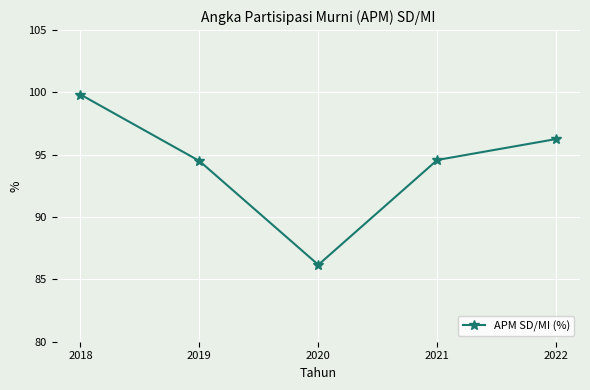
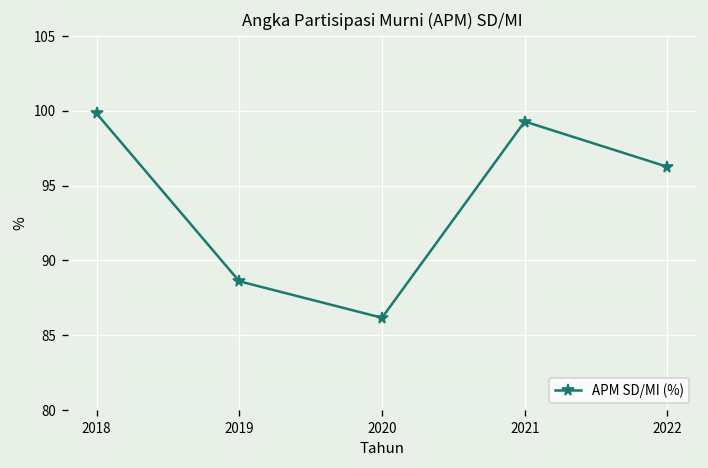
2019: 94.5 -> 88.6
2021: 94.6 -> 99.3
